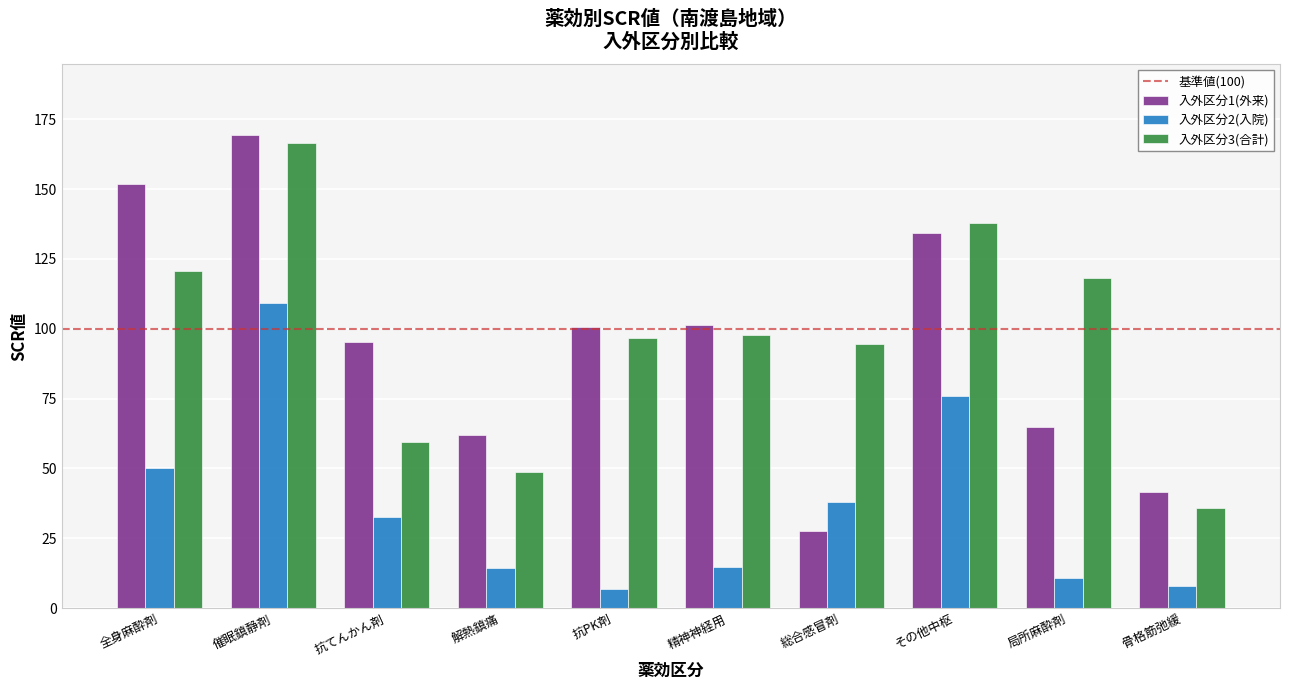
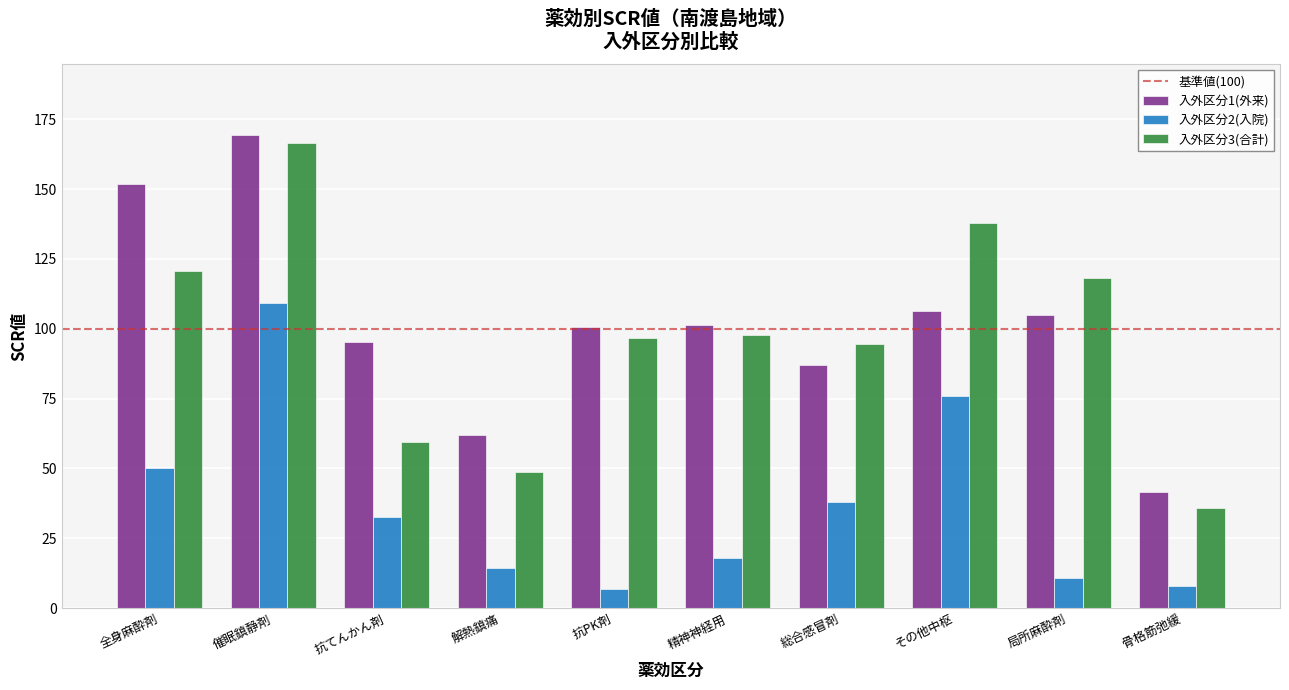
入外区分2(入院), 精神神経用: 15 -> 18
入外区分1(外来), 総合感冒剤: 28 -> 87
入外区分1(外来), その他中枢: 134 -> 106
入外区分1(外来), 局所麻酔剤: 65 -> 105
